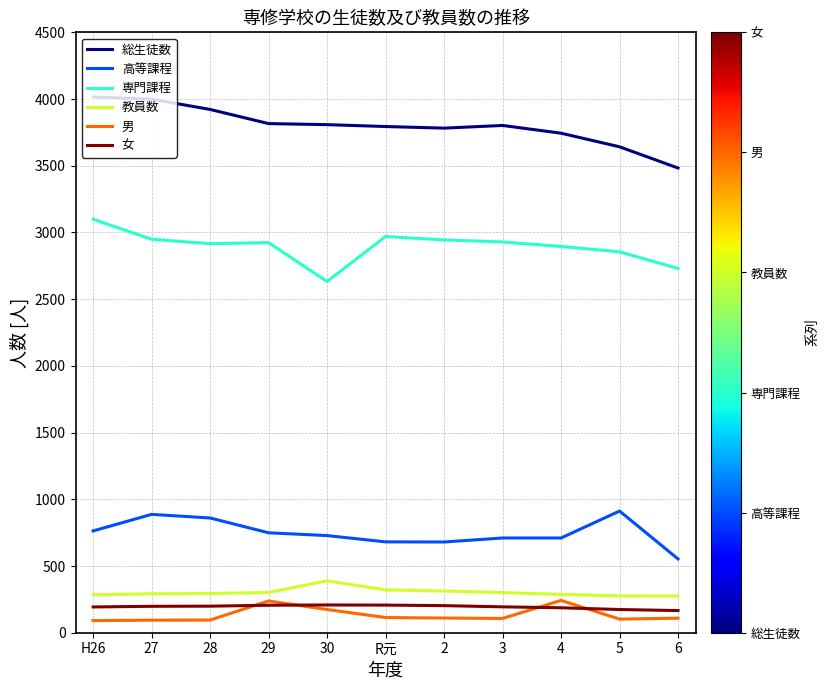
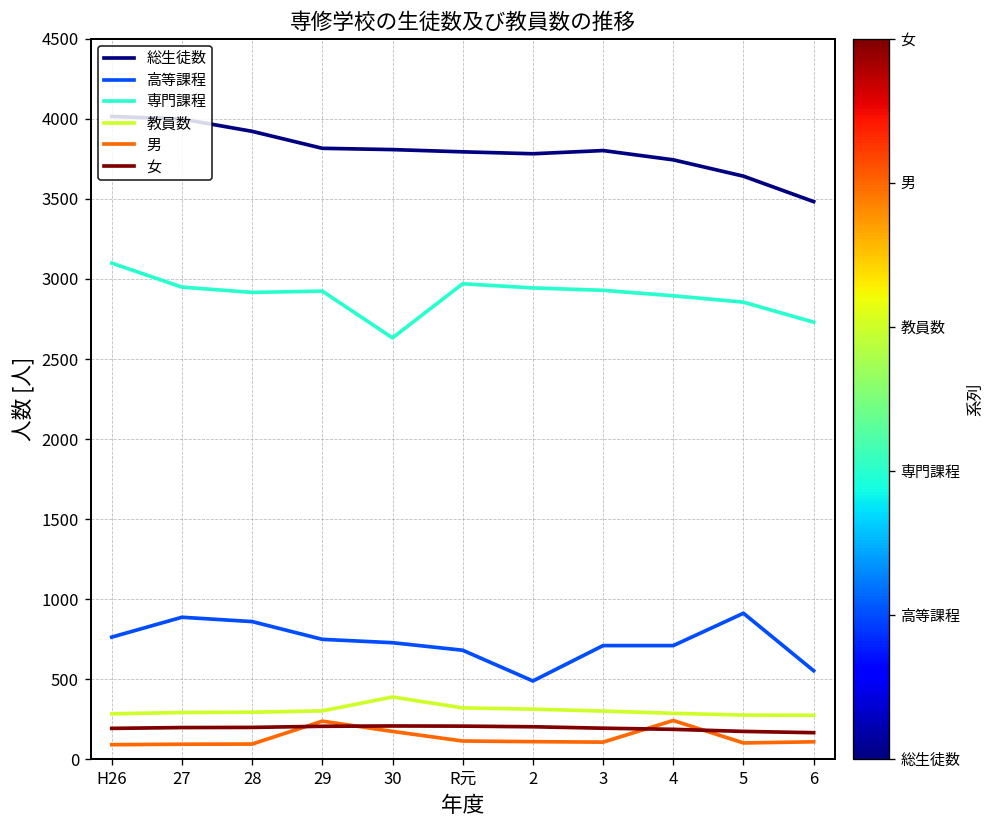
高等課程, 2: 680 -> 490
